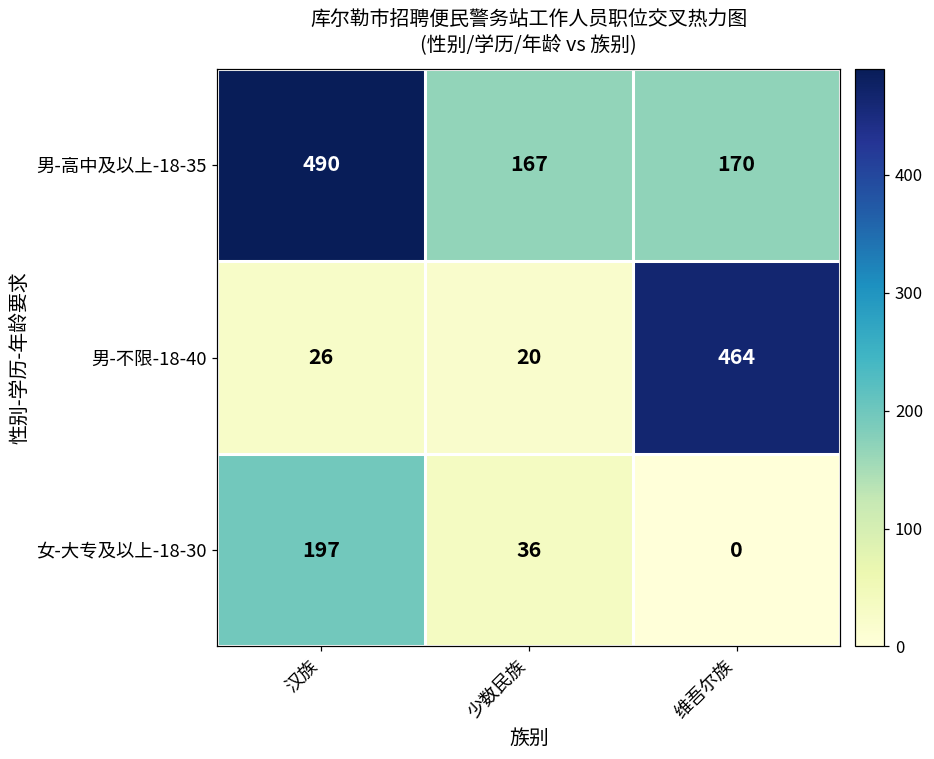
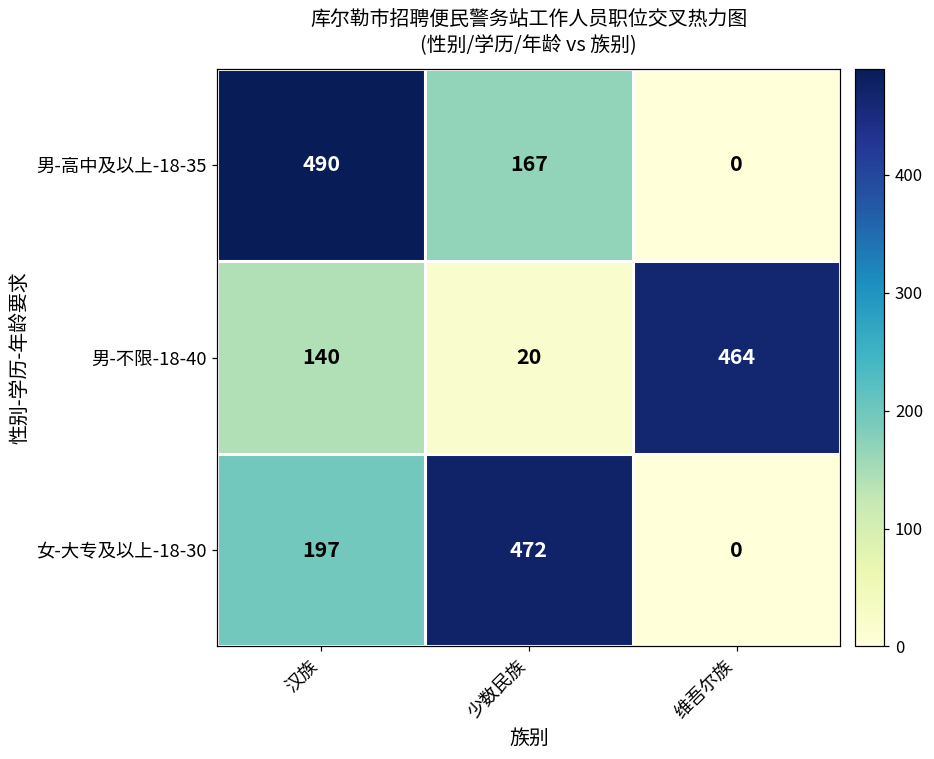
男-高中及以上-18-35, 维吾尔族: 170 -> 0
男-不限-18-40, 汉族: 26 -> 140
女-大专及以上-18-30, 少数民族: 36 -> 472
